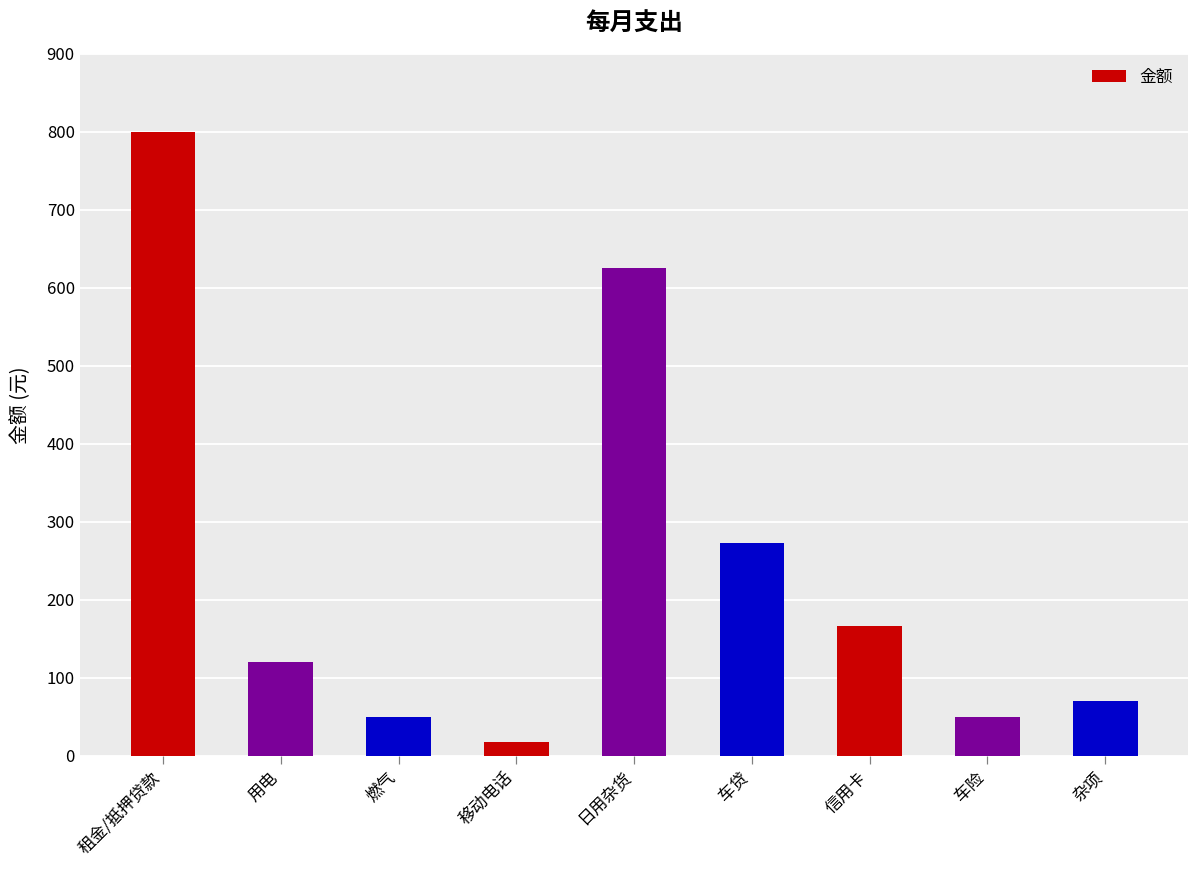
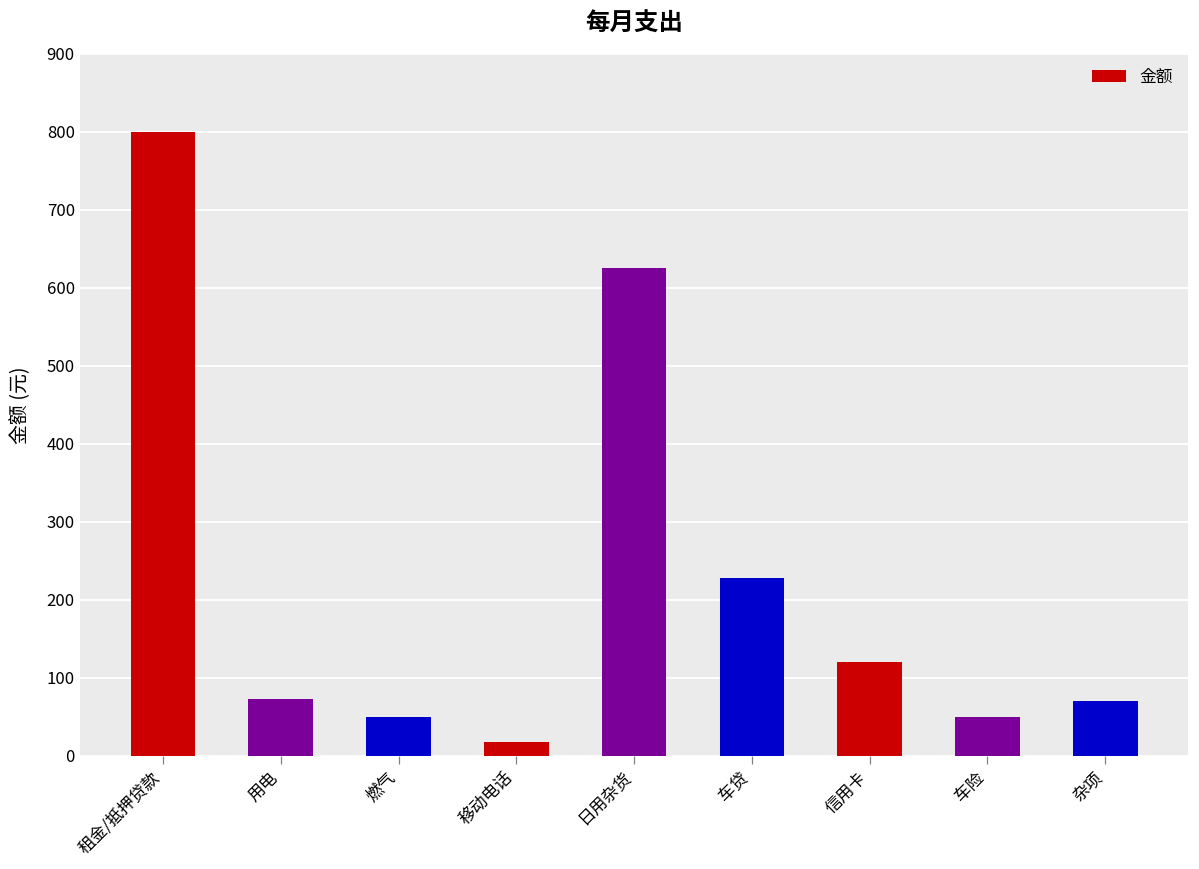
用电: 120 -> 70
车贷: 270 -> 230
信用卡: 170 -> 120
